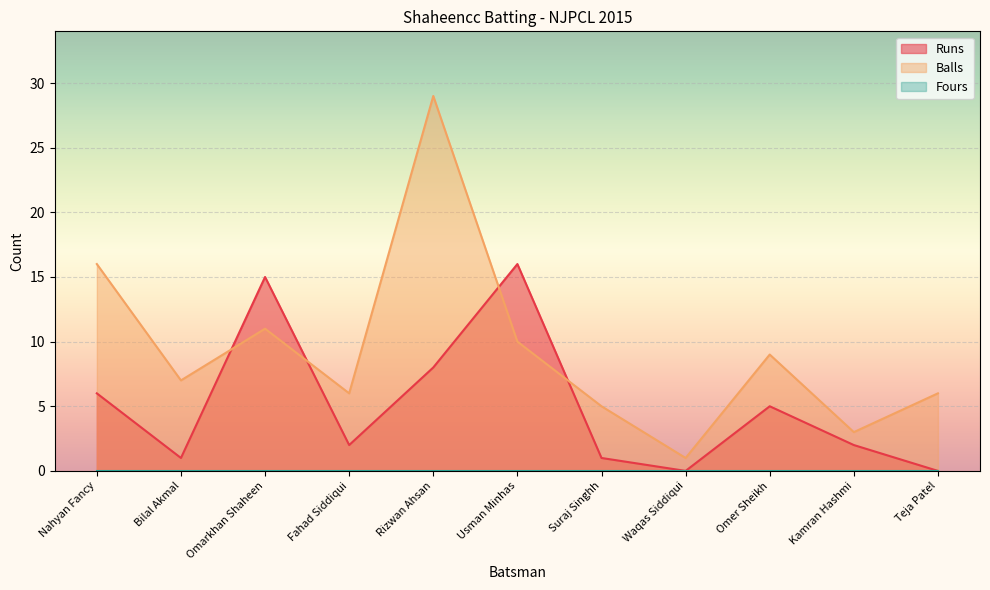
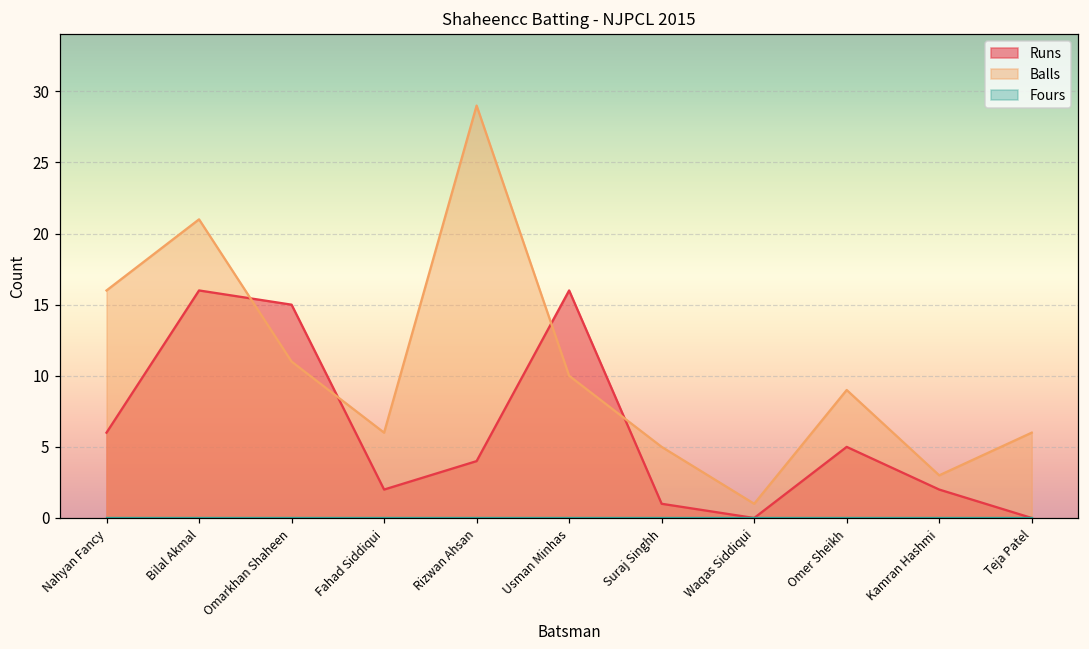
Runs, Bilal Akmal: 1 -> 16
Balls, Bilal Akmal: 7 -> 21
Runs, Rizwan Ahsan: 8 -> 4
